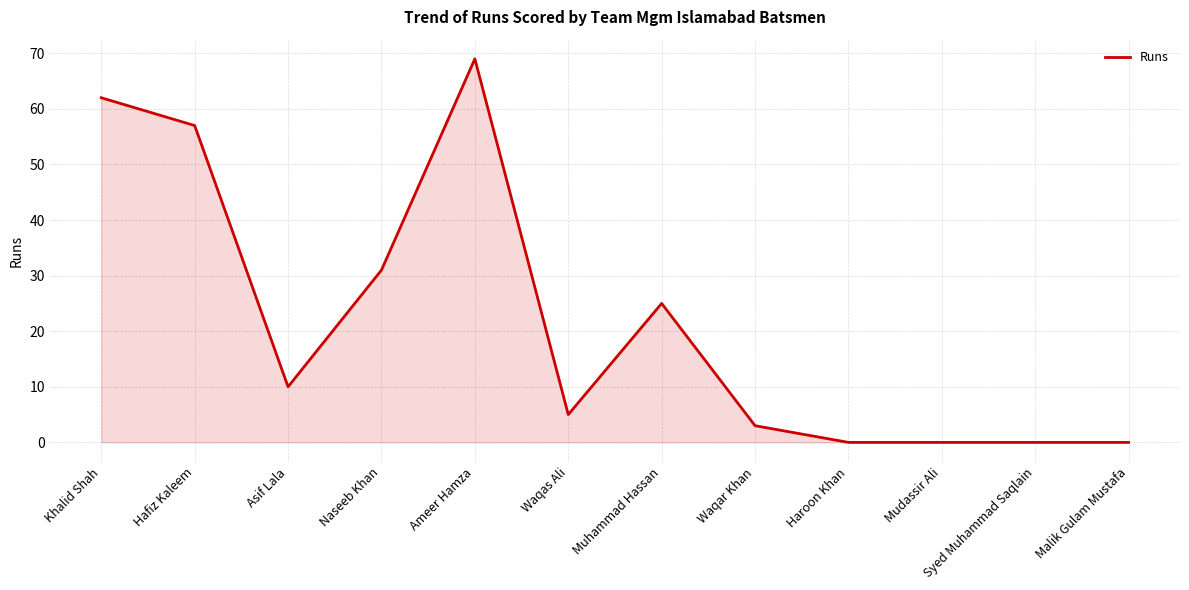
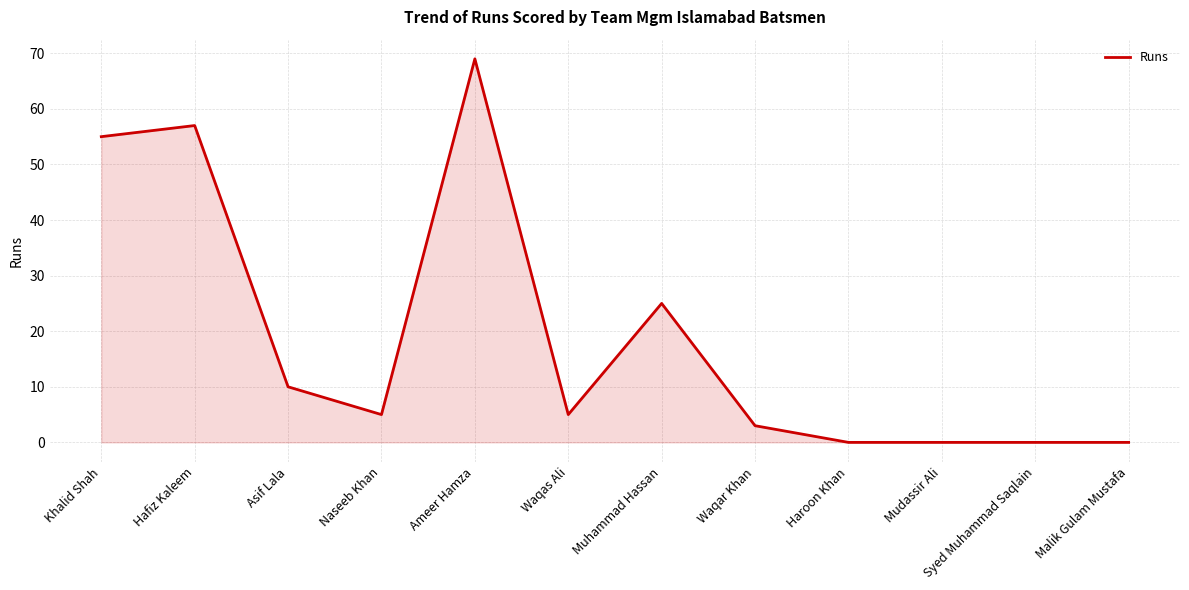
Khalid Shah: 62 -> 55
Naseeb Khan: 31 -> 5
